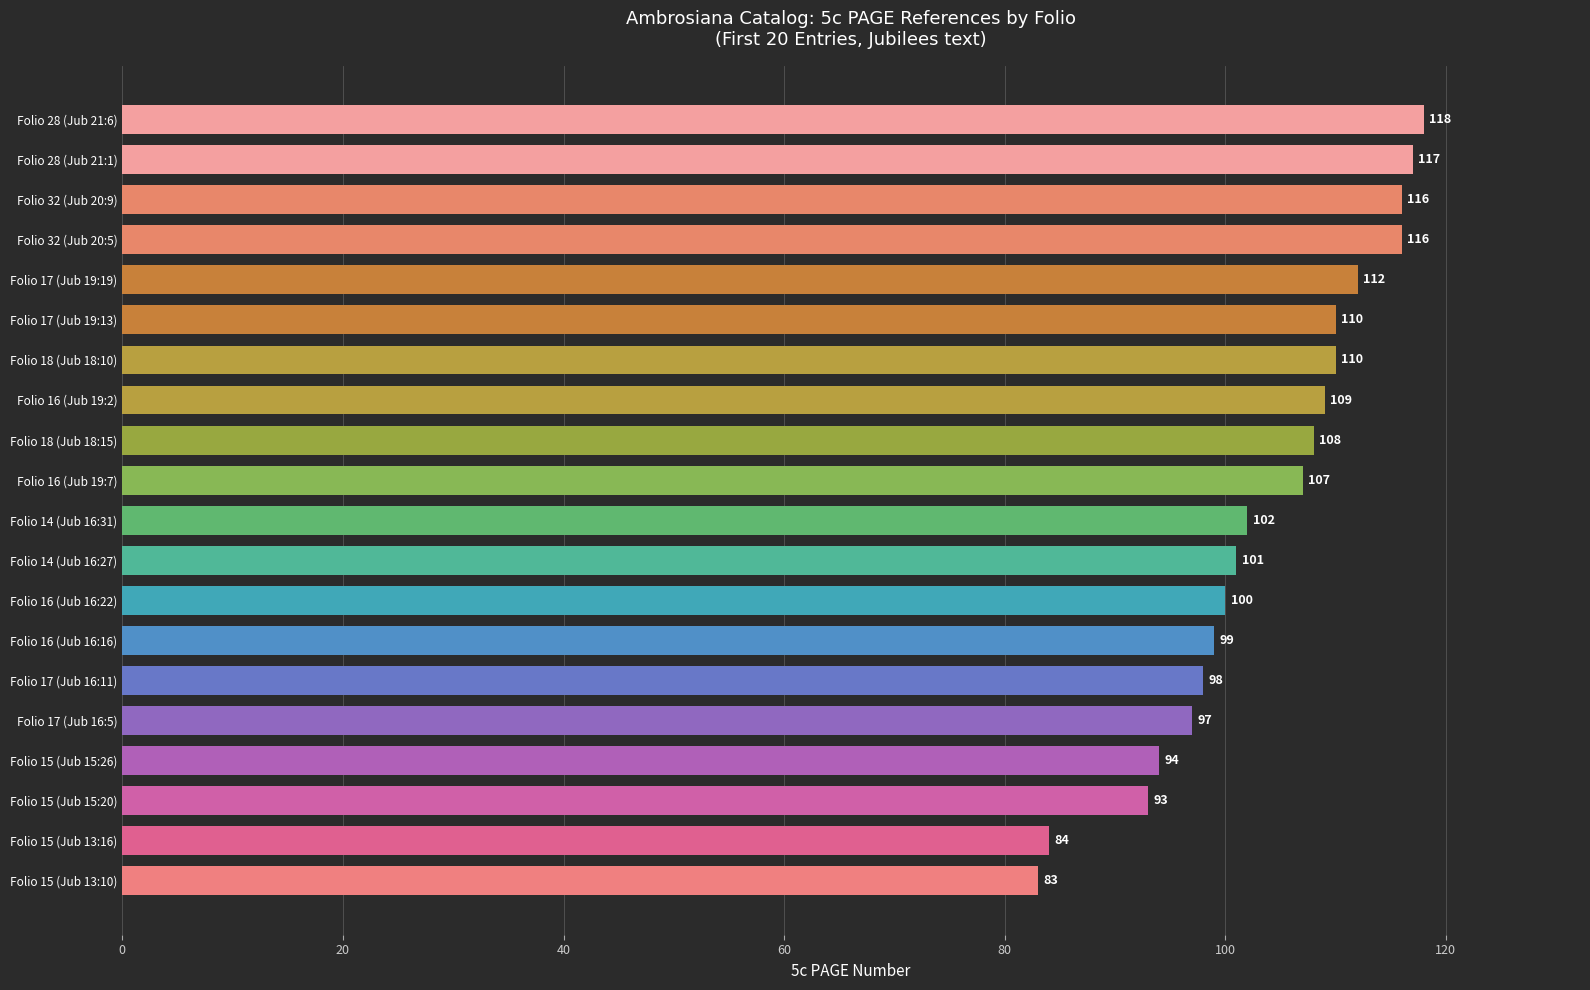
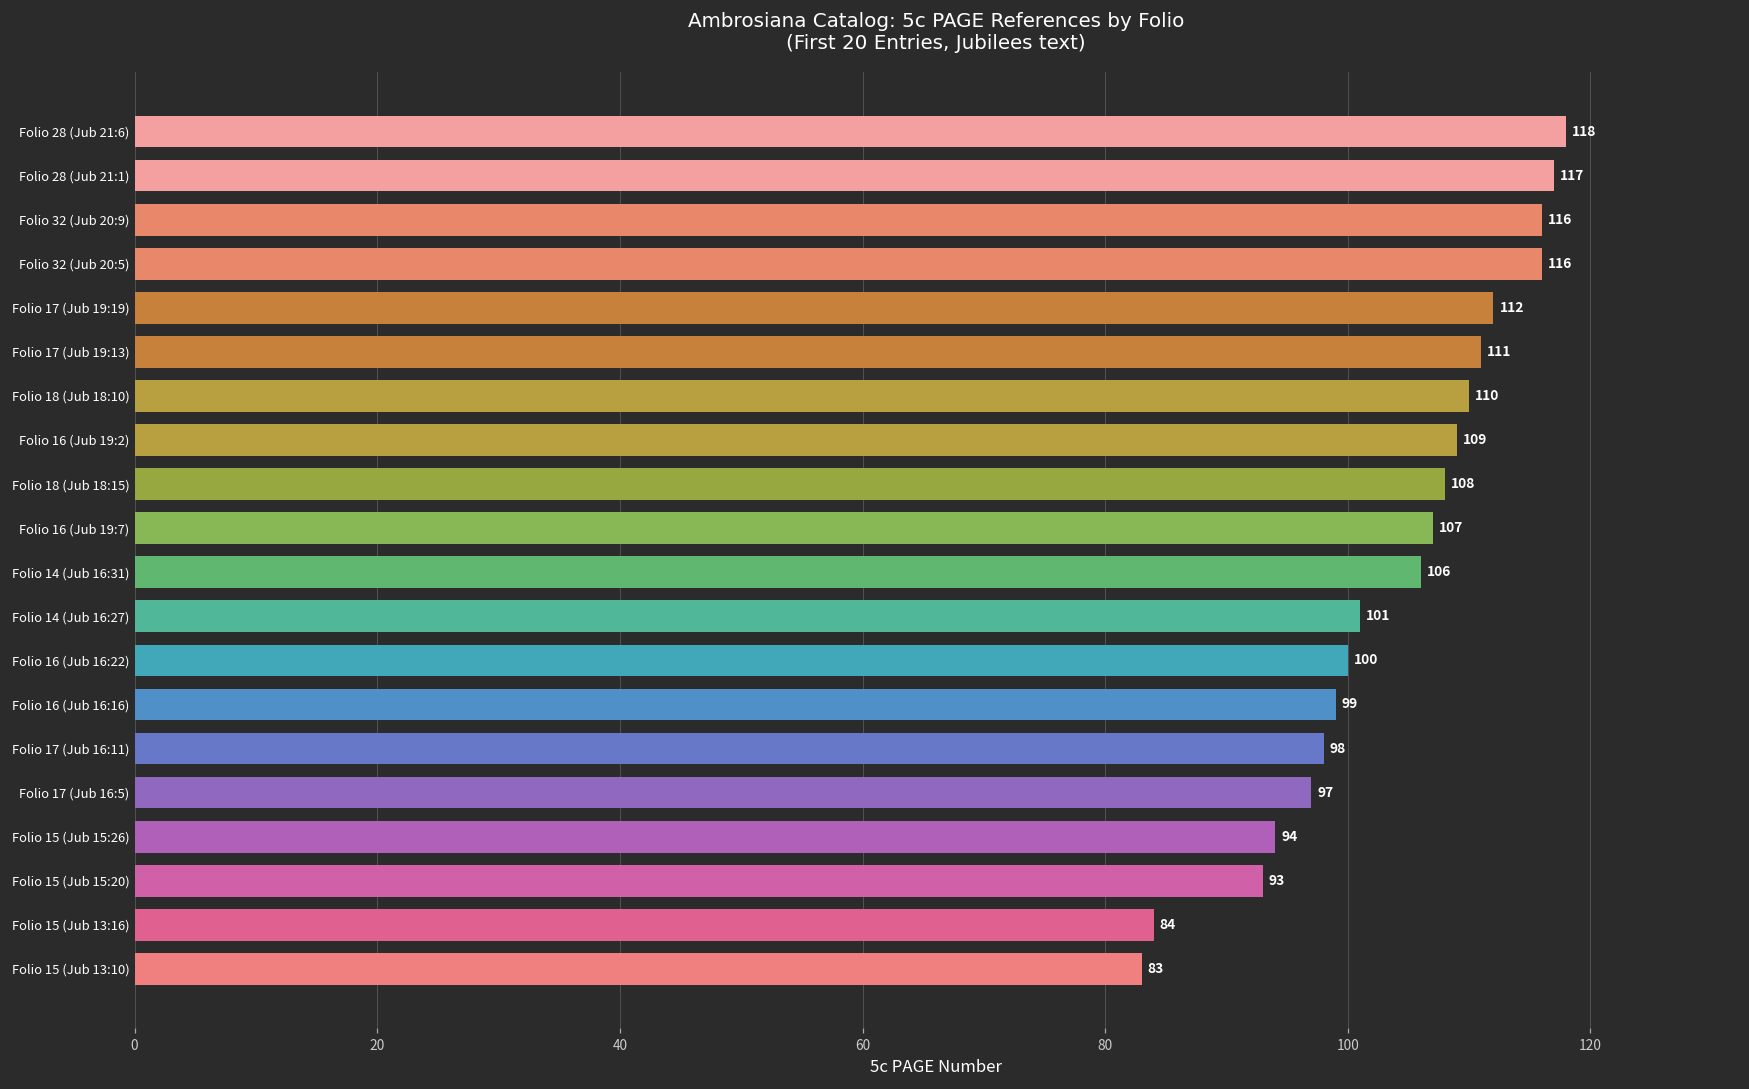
Folio 17 (Jub 19:13): 110 -> 111
Folio 14 (Jub 16:31): 102 -> 106
